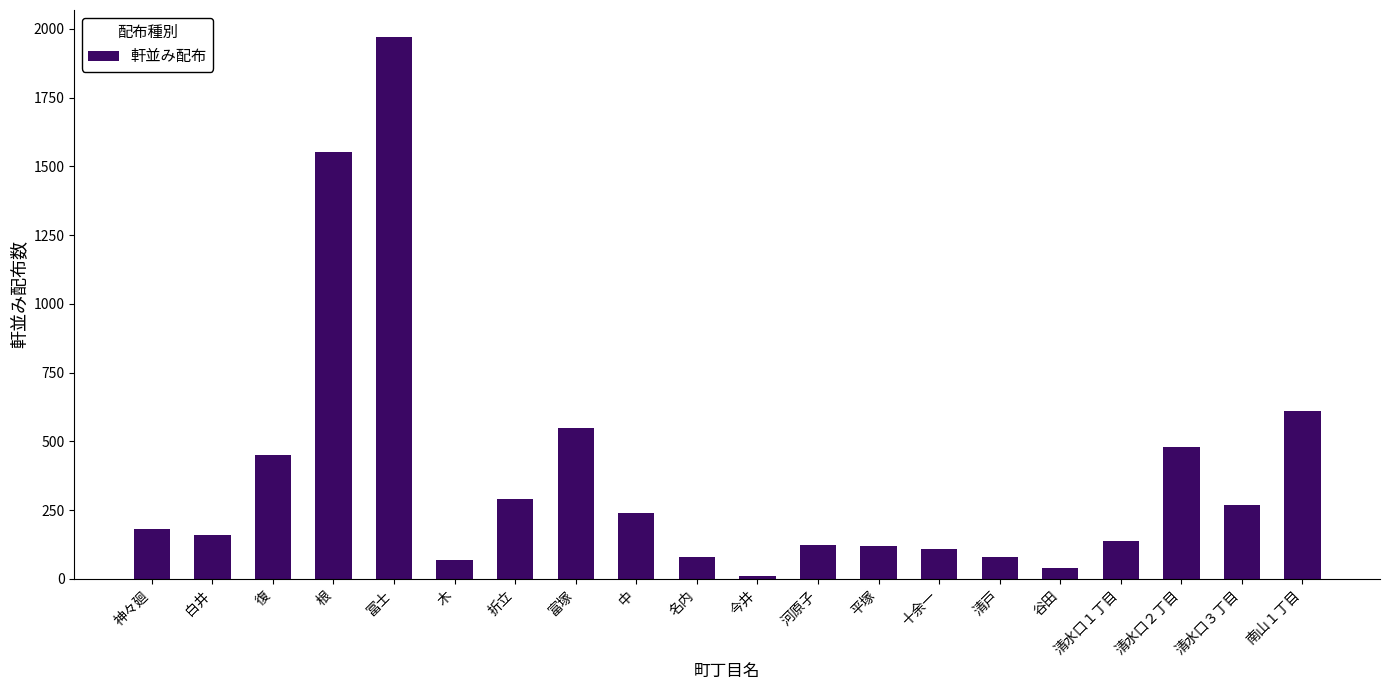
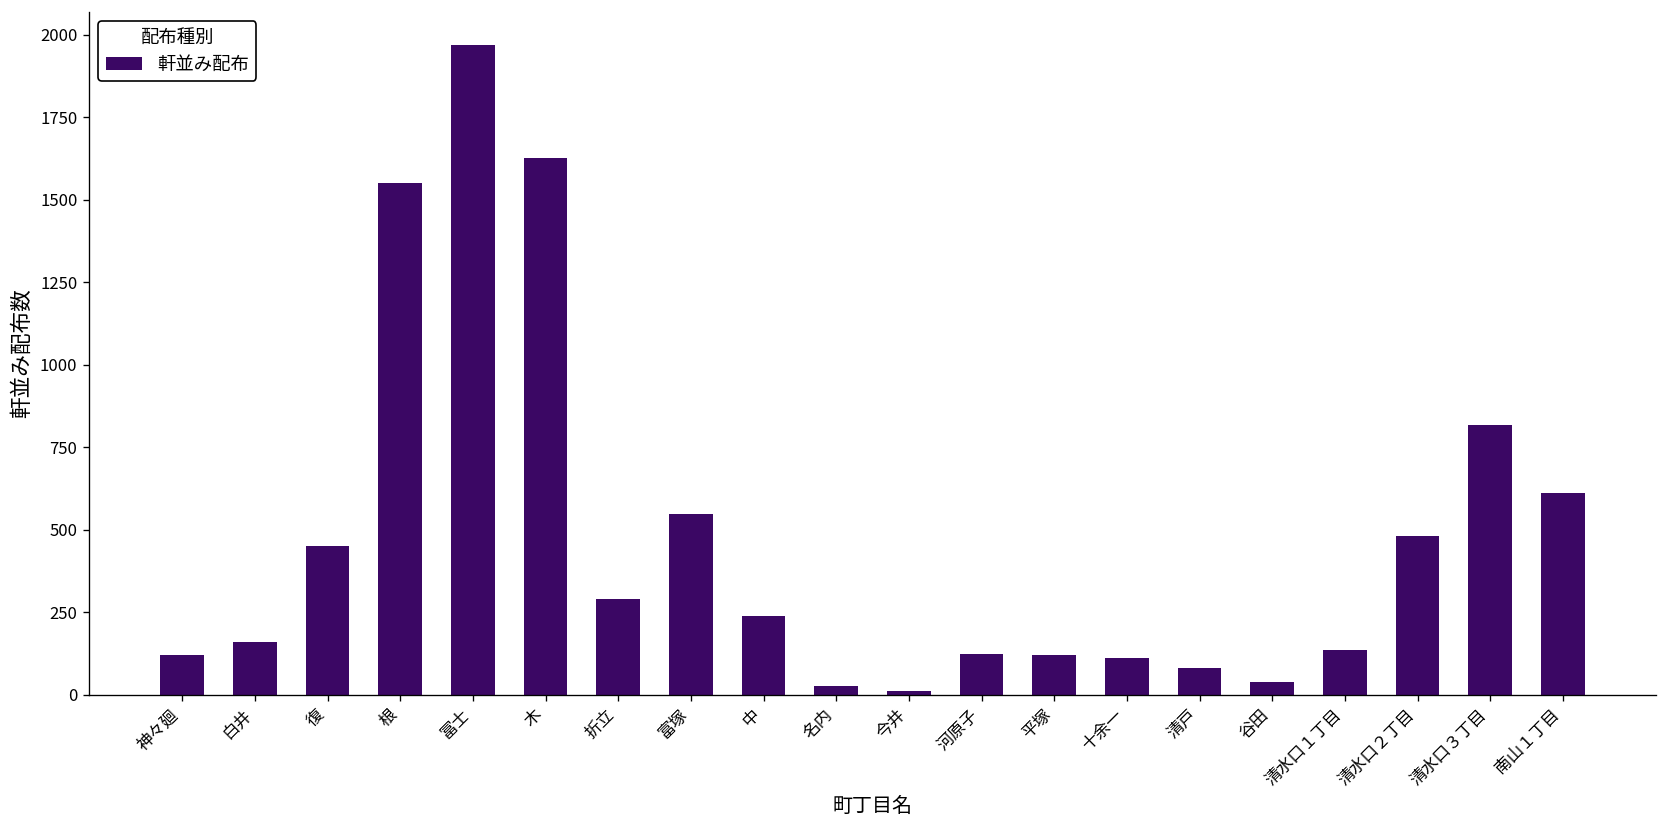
神々廻: 180 -> 120
木: 70 -> 1630
名内: 80 -> 30
清水口３丁目: 270 -> 820
